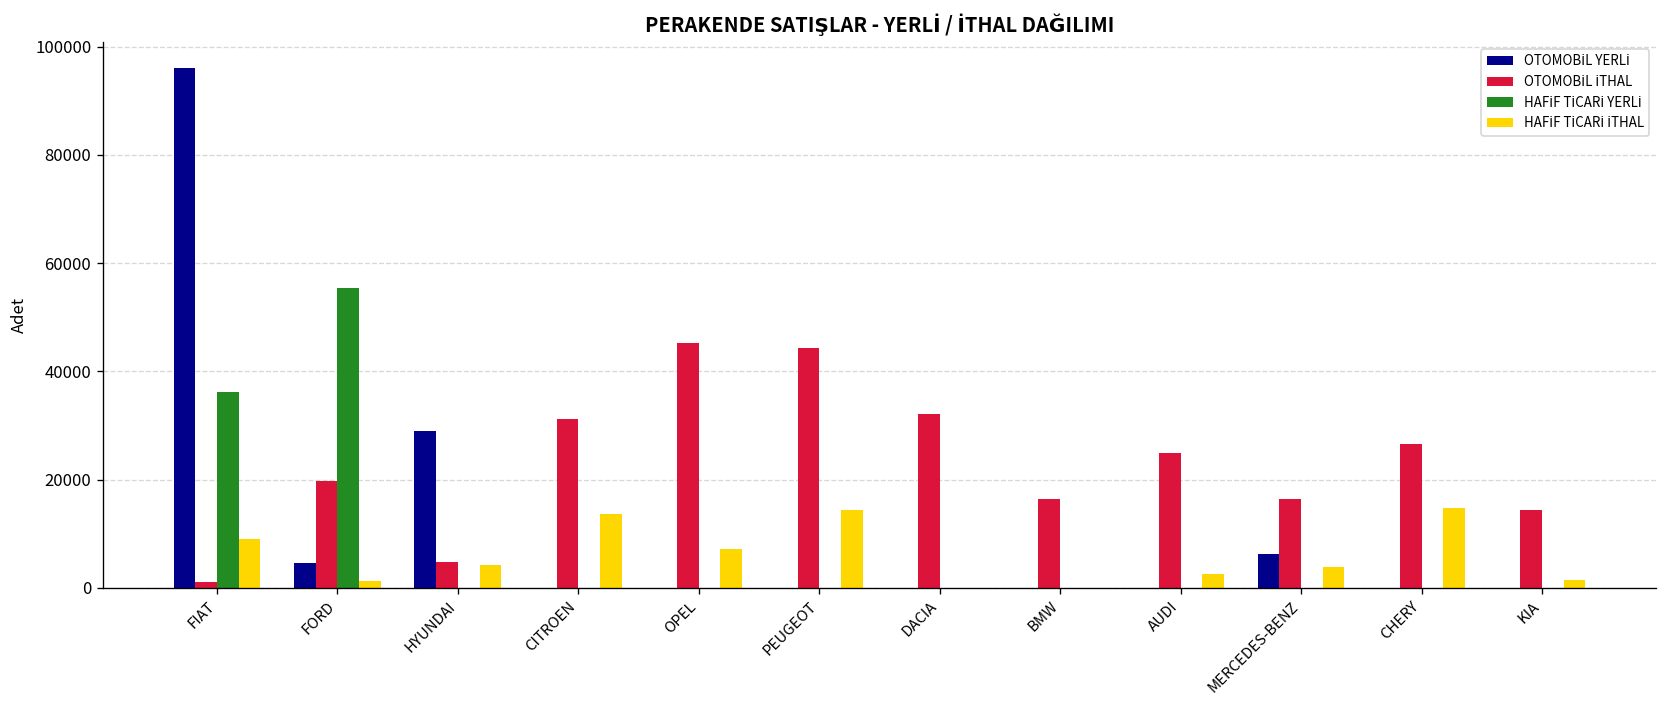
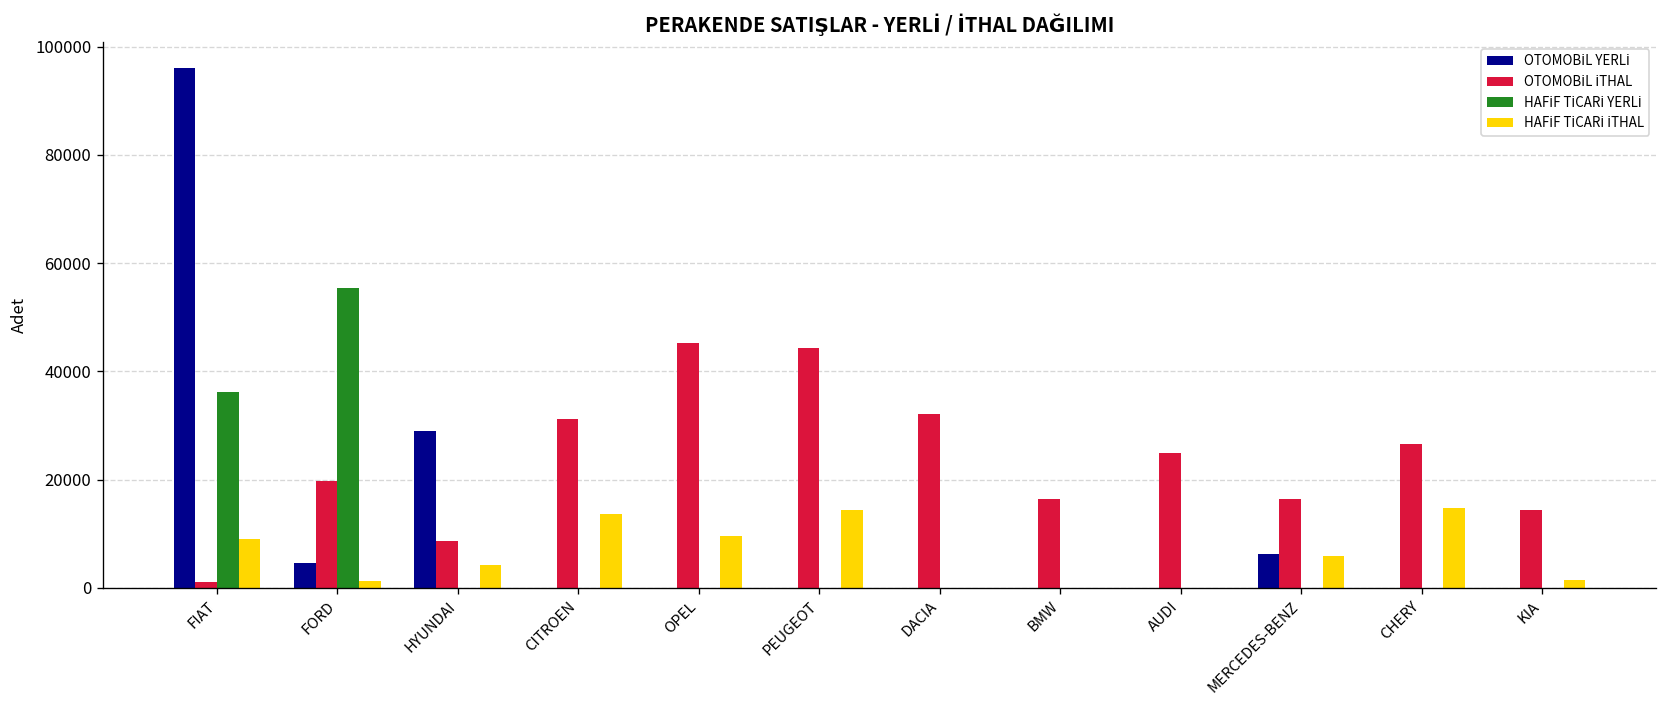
OTOMOBİL İTHAL, HYUNDAI: 5000 -> 9000
HAFİF TİCARİ İTHAL, OPEL: 7000 -> 10000
HAFİF TİCARİ İTHAL, AUDI: 2000 -> 0
HAFİF TİCARİ İTHAL, MERCEDES-BENZ: 4000 -> 6000
